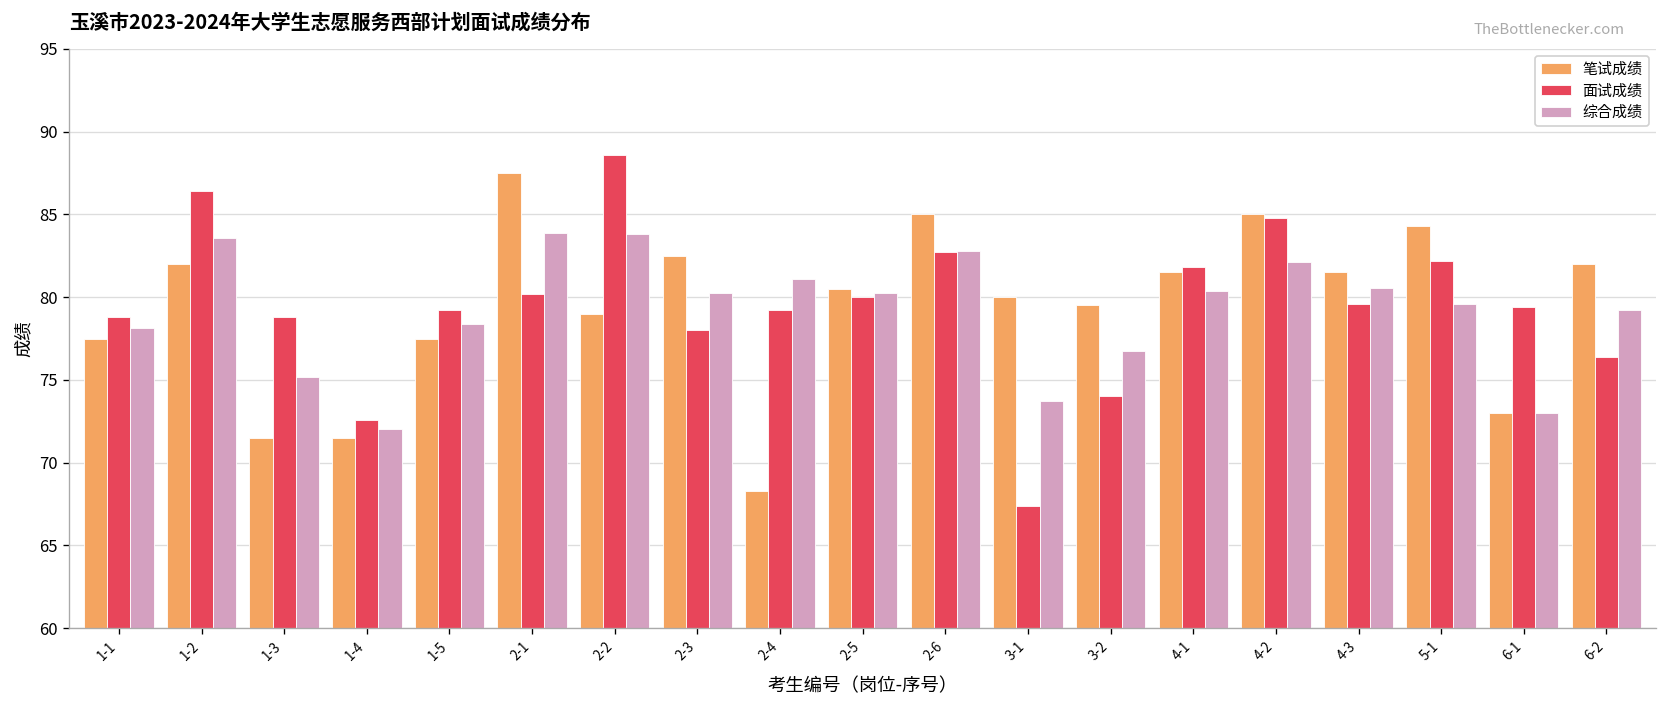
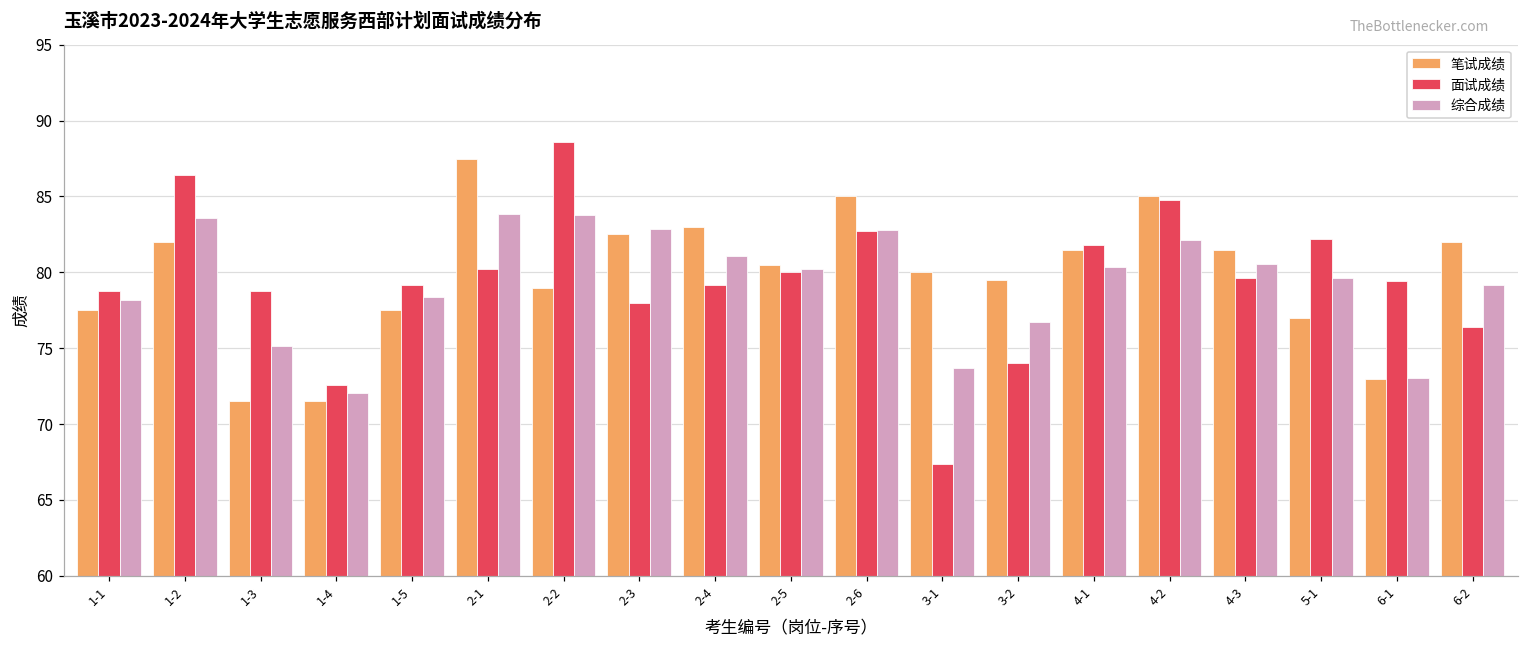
综合成绩, 2-3: 80.3 -> 82.8
笔试成绩, 2-4: 68.3 -> 83.0
笔试成绩, 5-1: 84.3 -> 77.0
